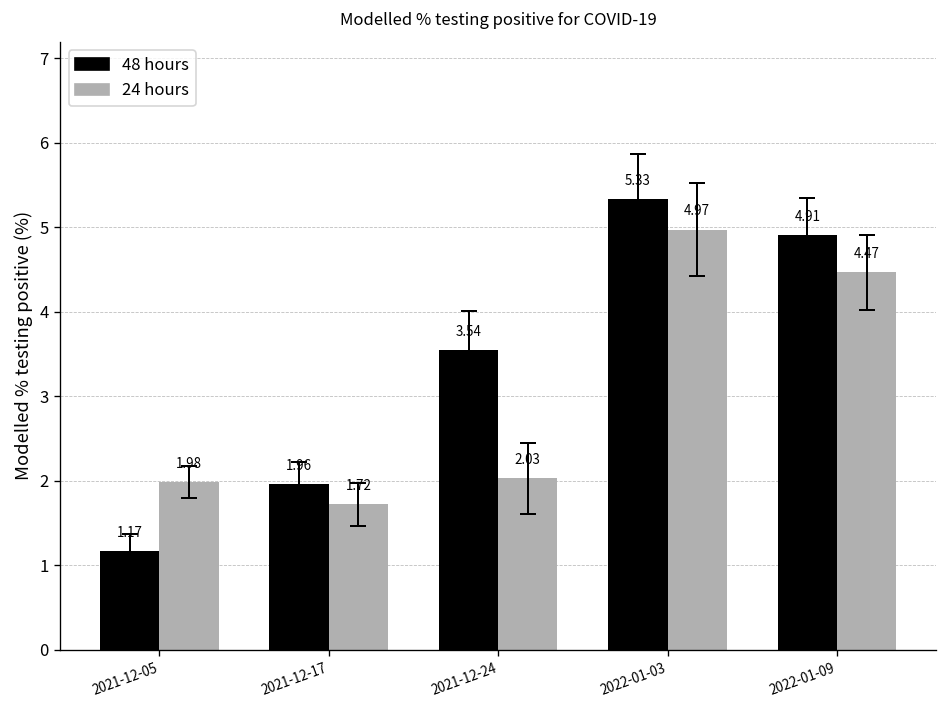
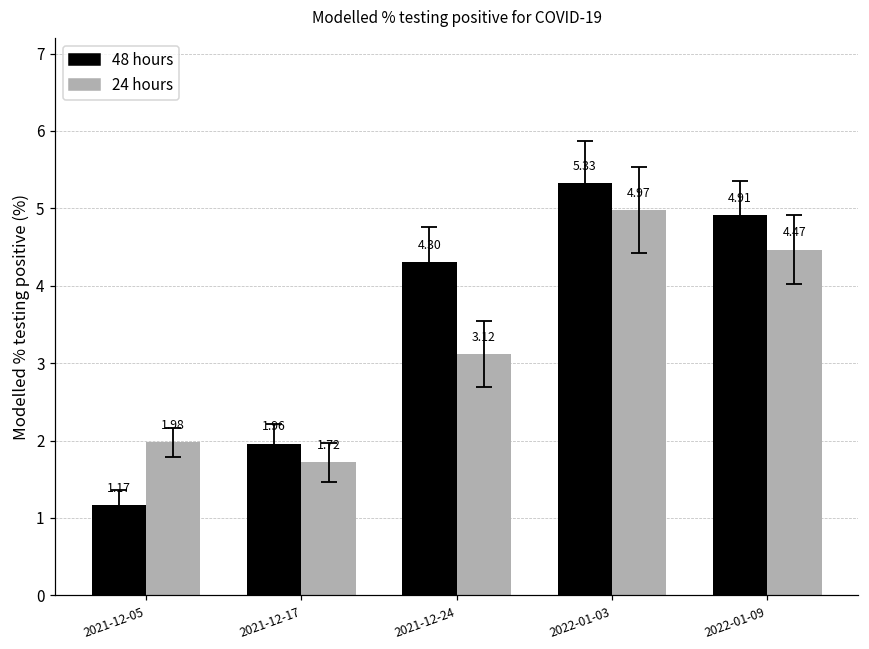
48 hours, 2021-12-24: 3.54 -> 4.30
24 hours, 2021-12-24: 2.03 -> 3.12
